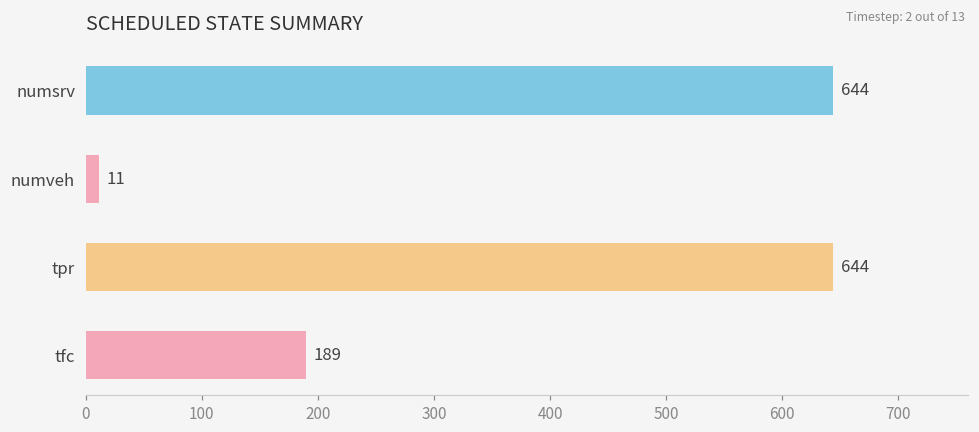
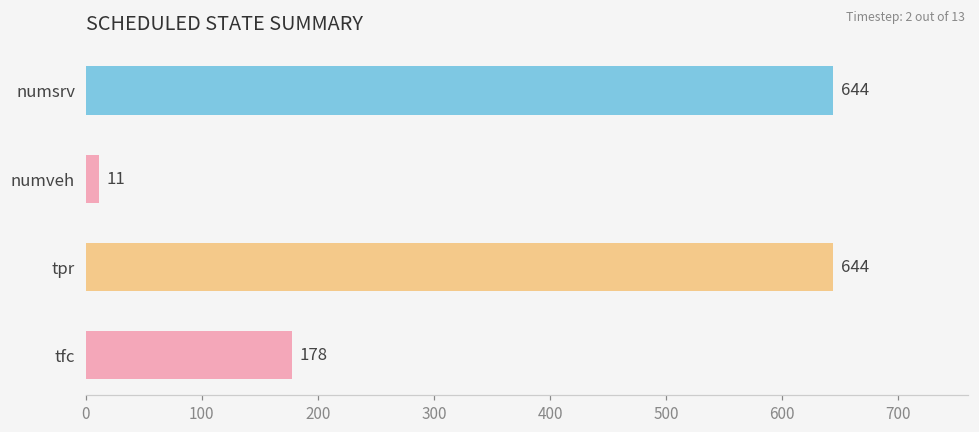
tfc: 189 -> 178
